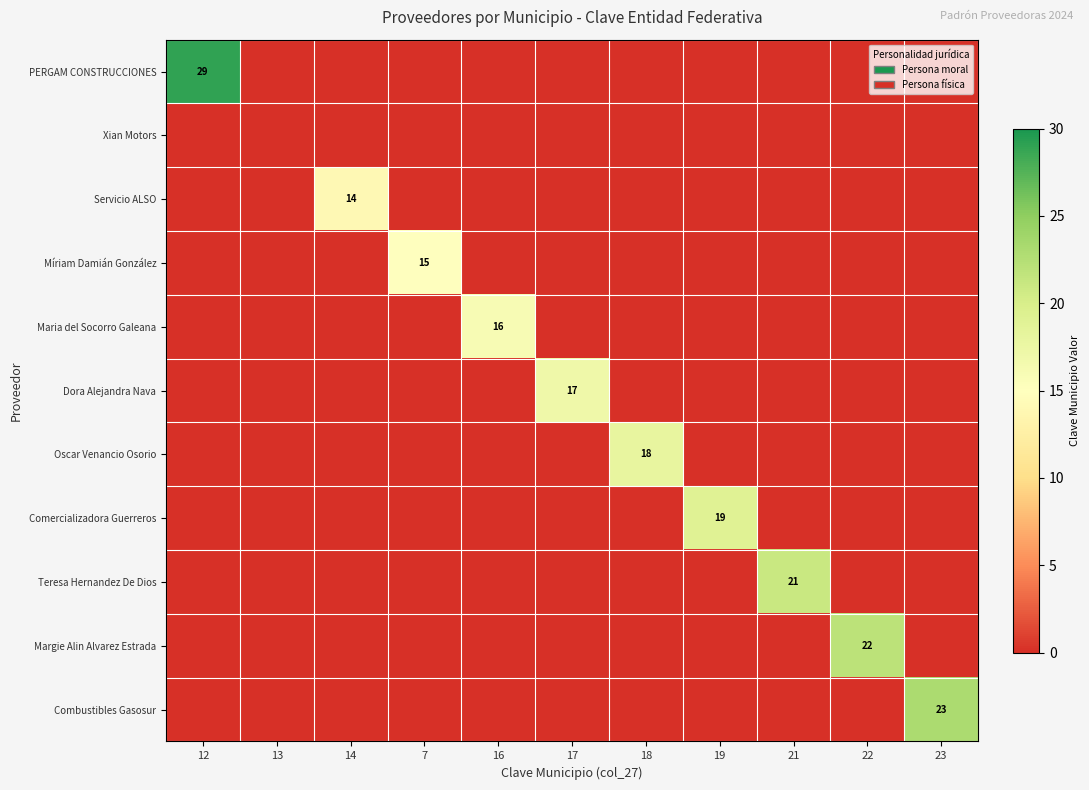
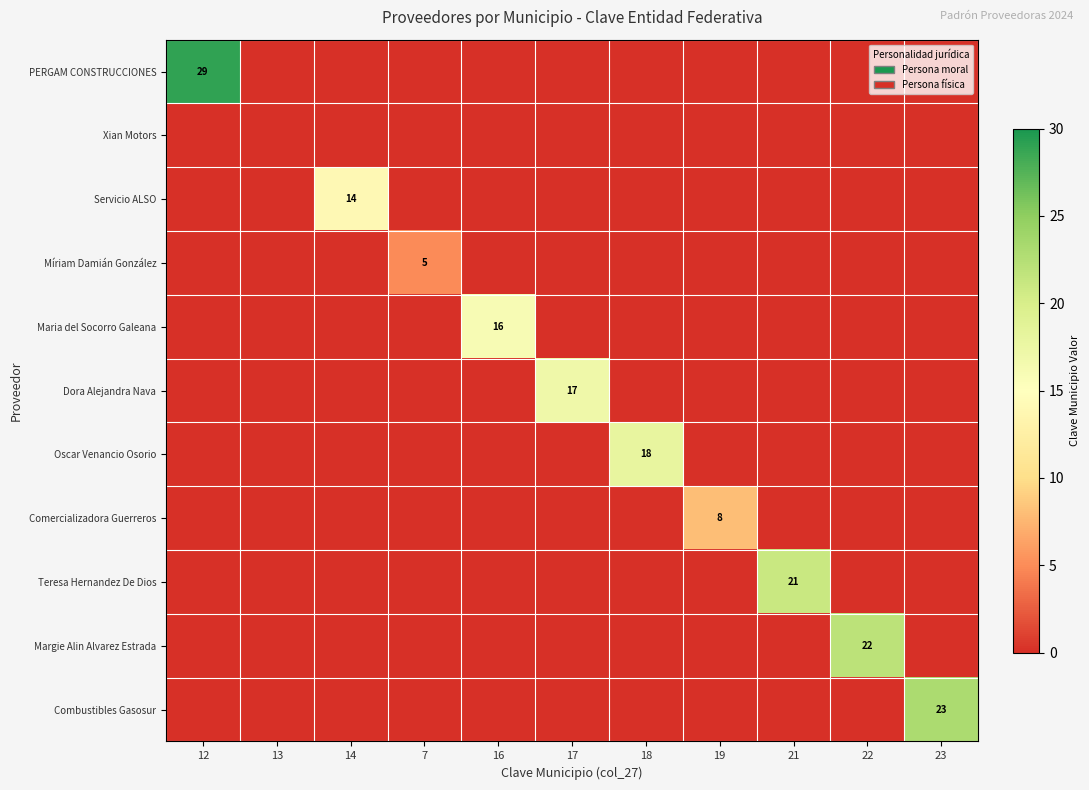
Míriam Damián González, 7: 15 -> 5
Comercializadora Guerreros, 19: 19 -> 8
